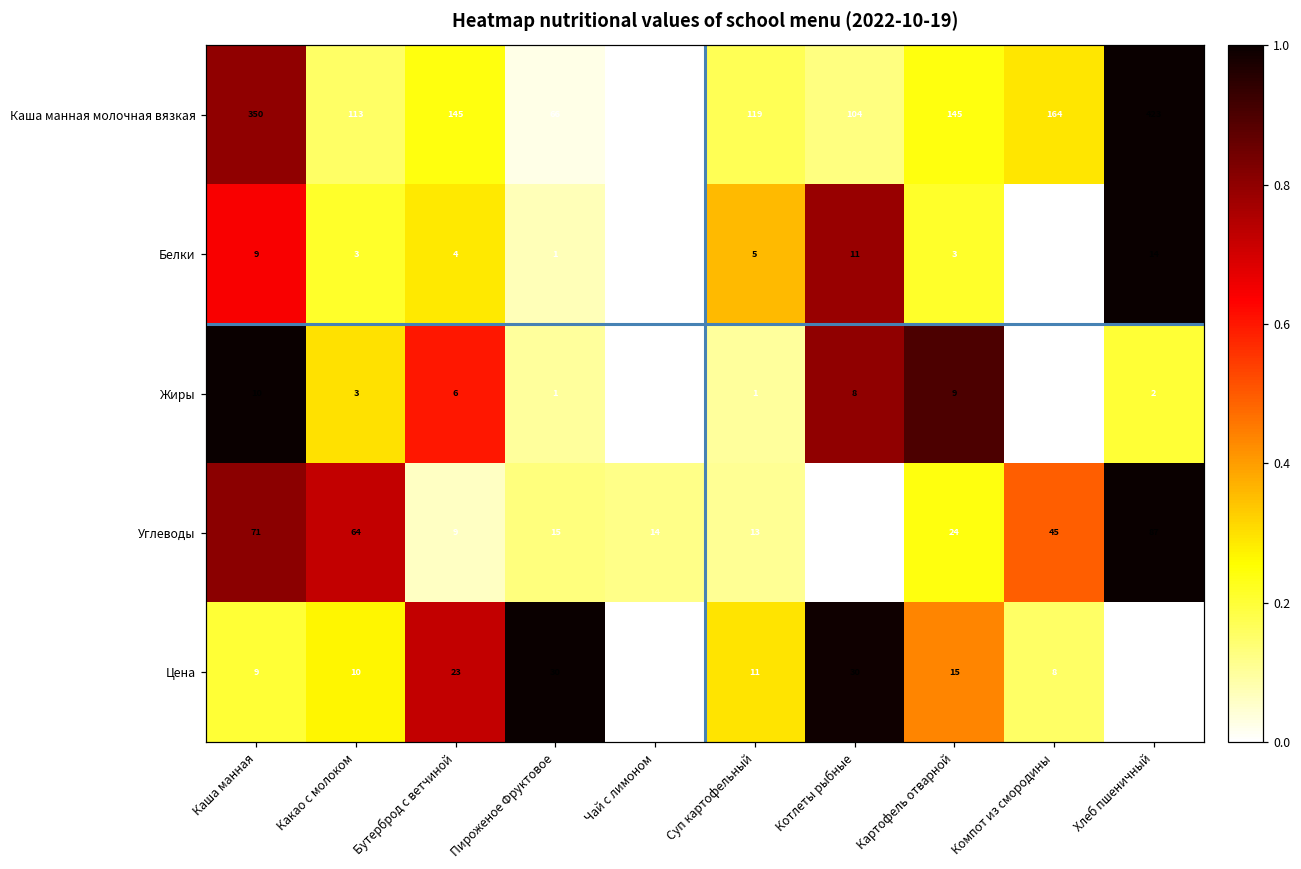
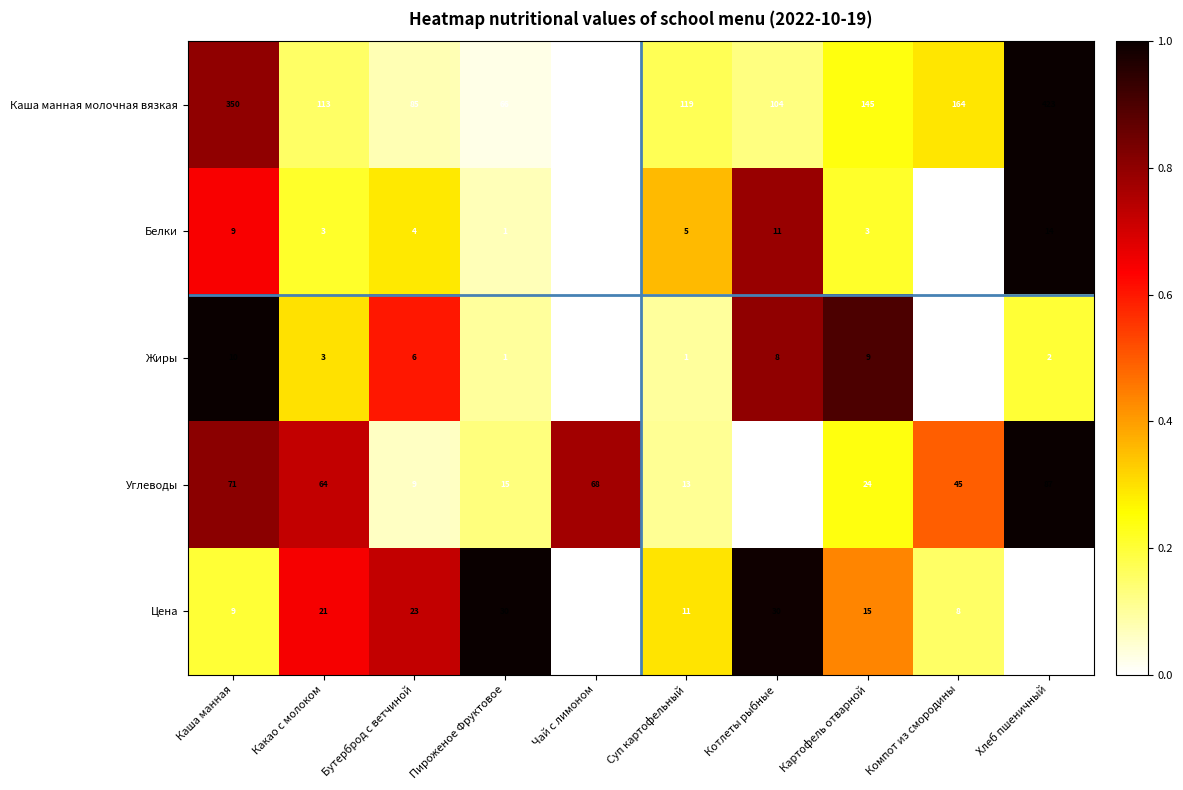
Каша манная молочная вязкая, Бутерброд с ветчиной: 145 -> 85
Углеводы, Чай с лимоном: 14 -> 68
Цена, Какао с молоком: 10 -> 21
